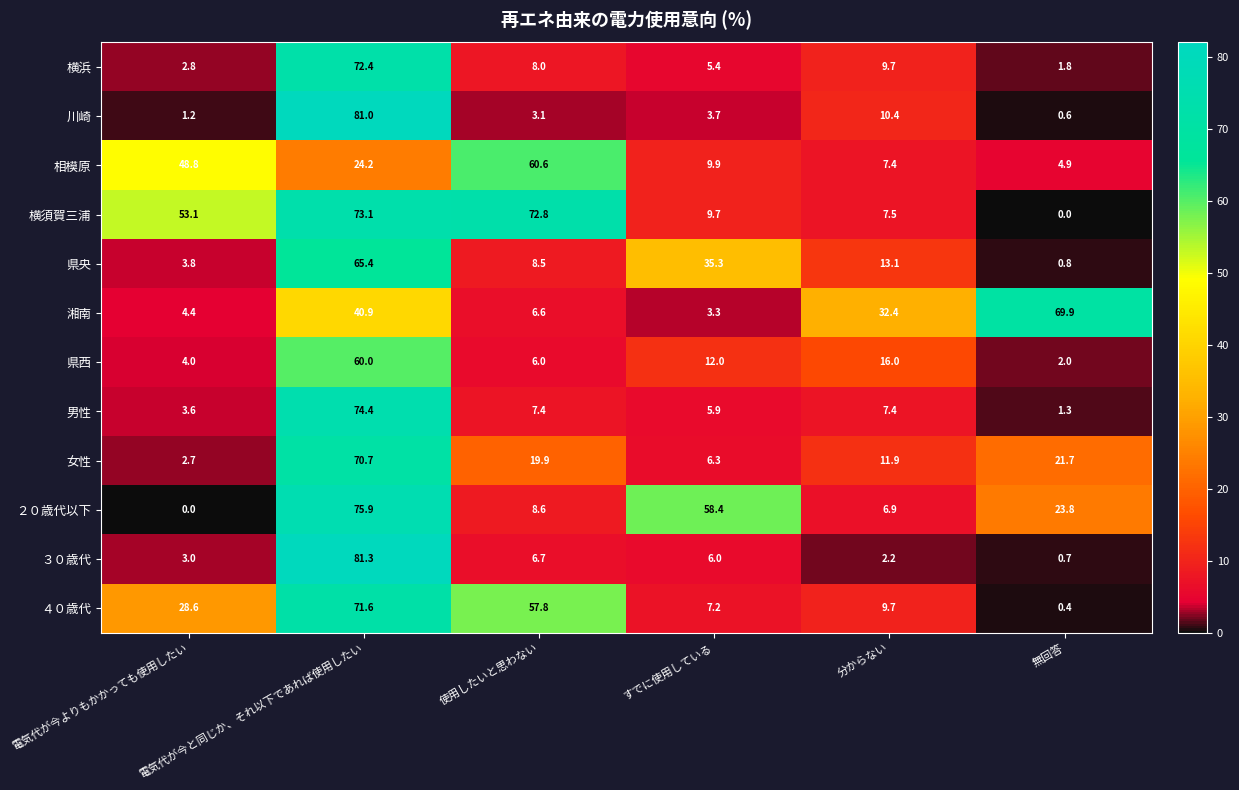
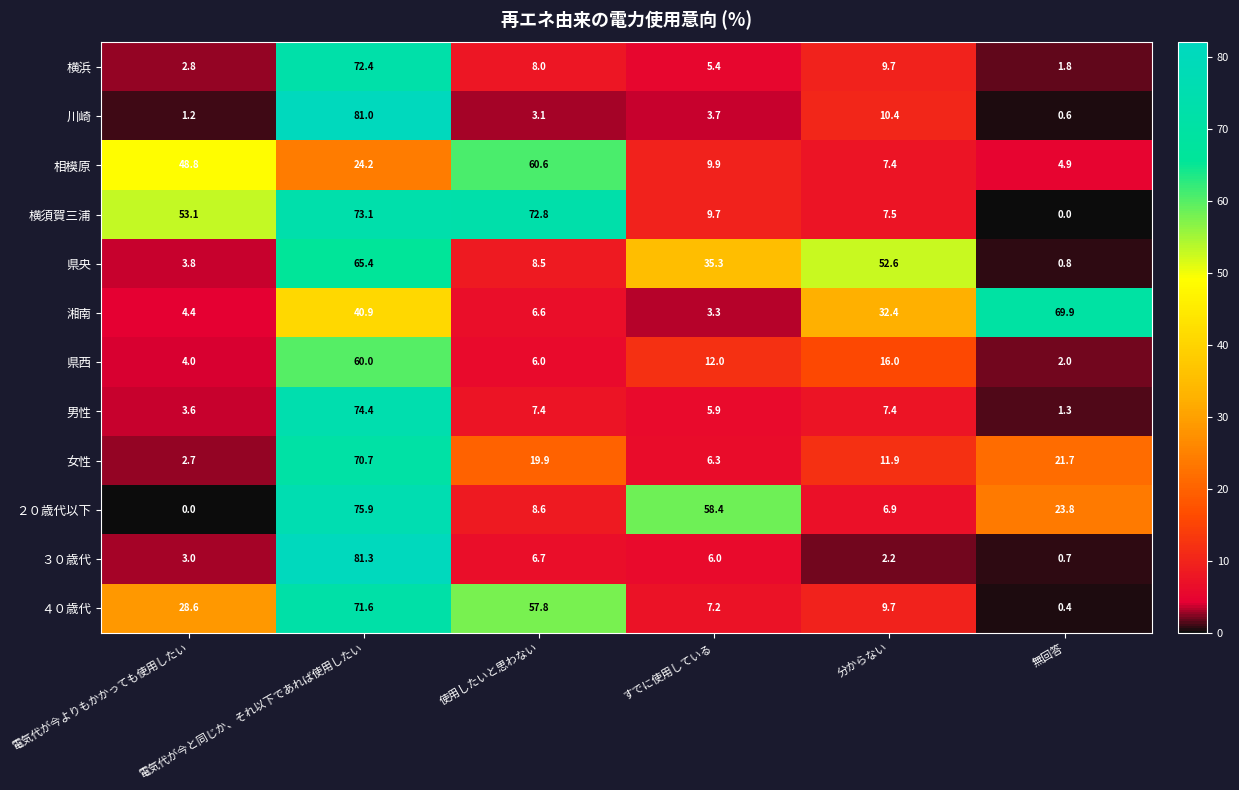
県央, 分からない: 13.1 -> 52.6
